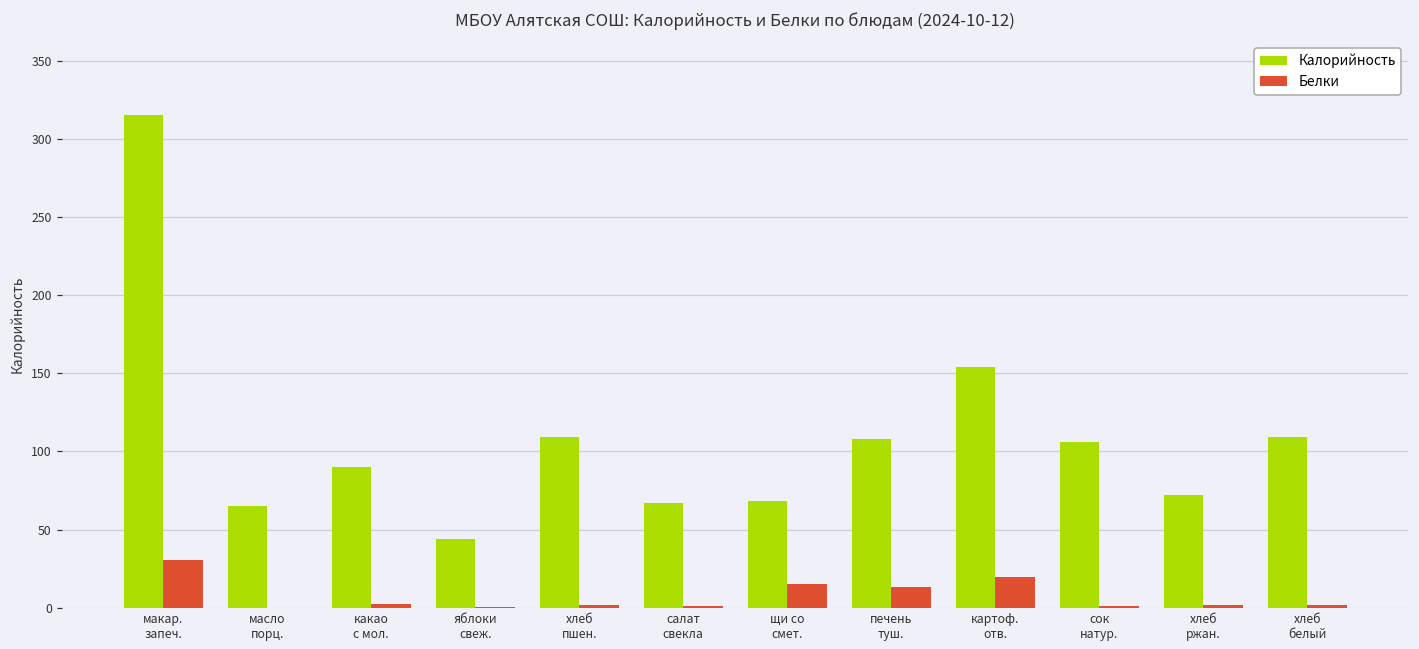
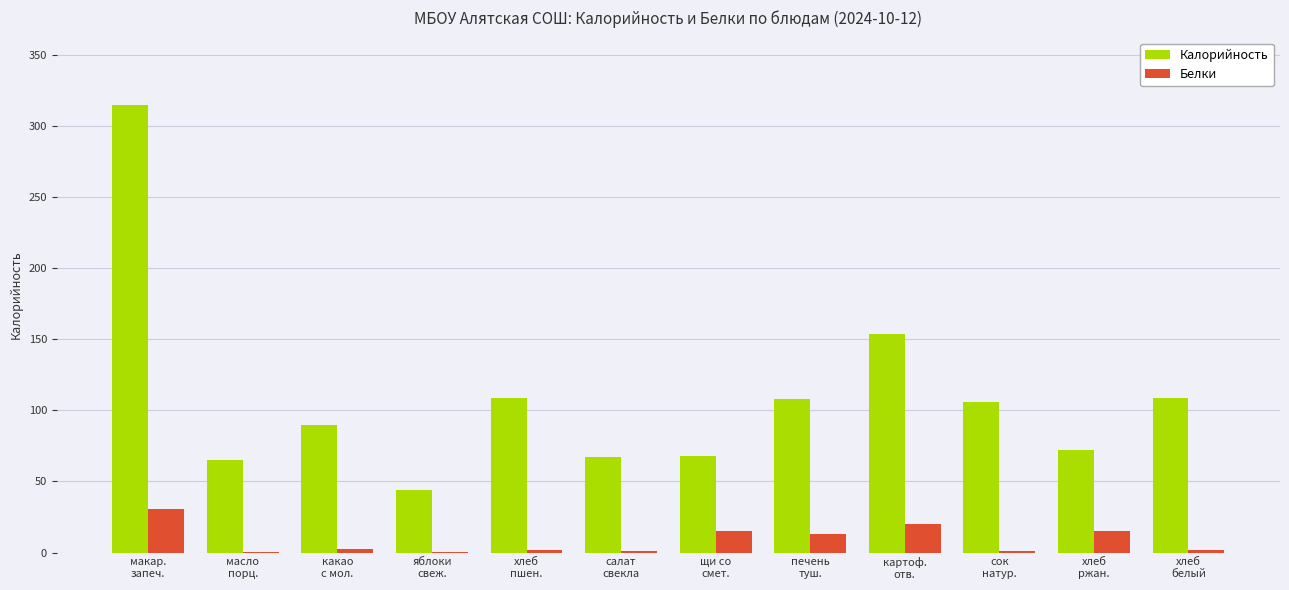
Белки, хлеб ржан.: 2 -> 15
